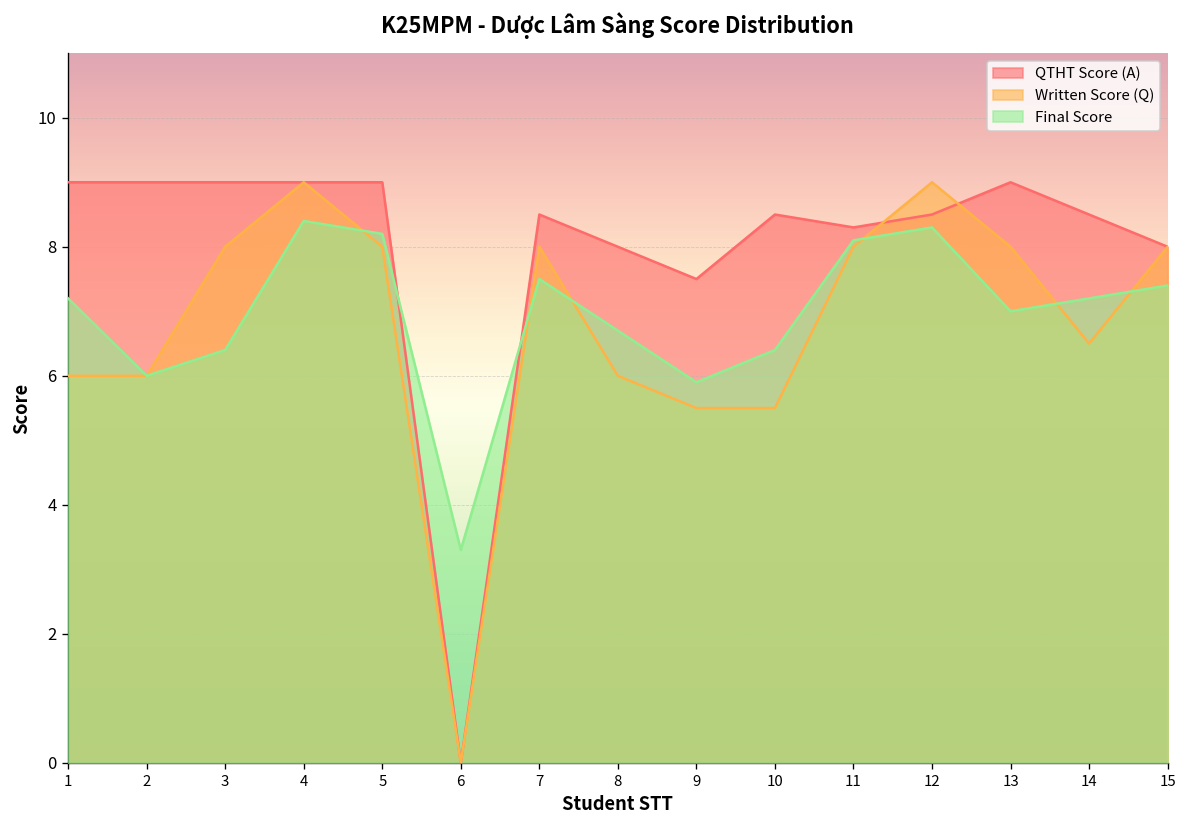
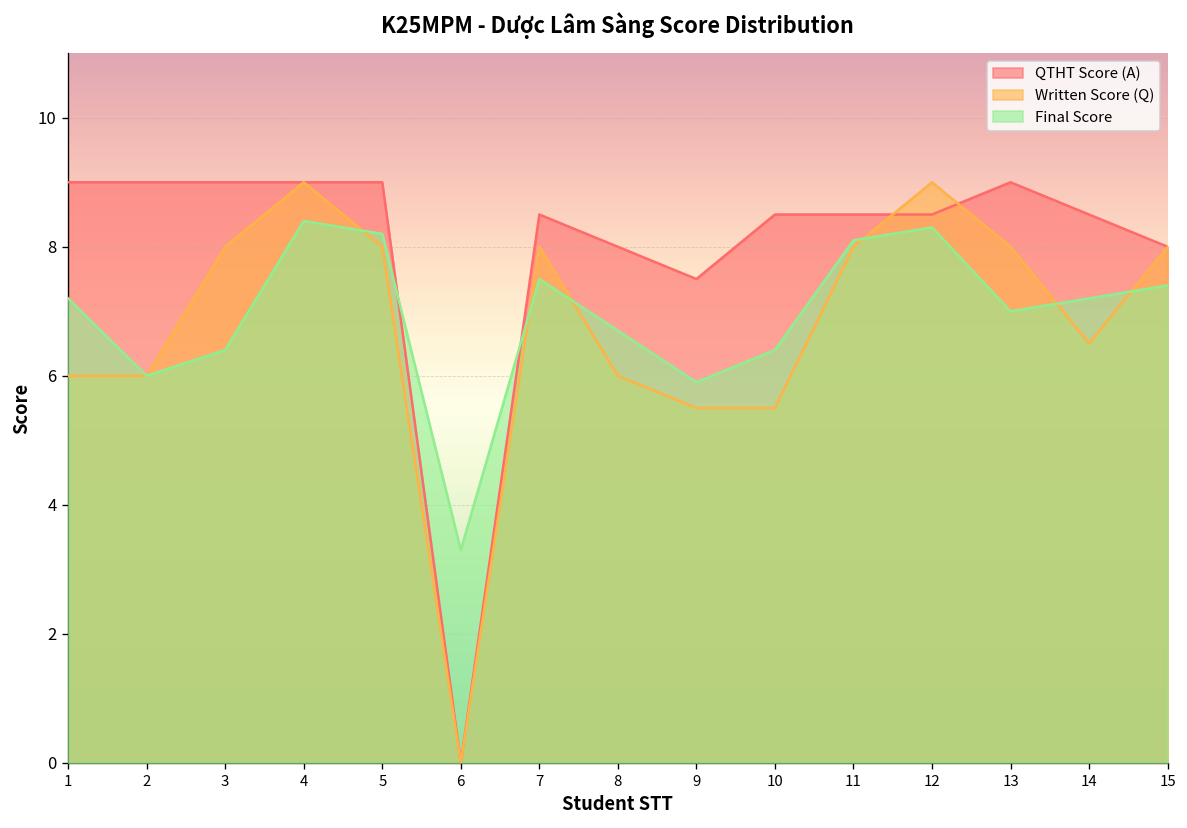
QTHT Score (A), 11: 8.3 -> 8.5
